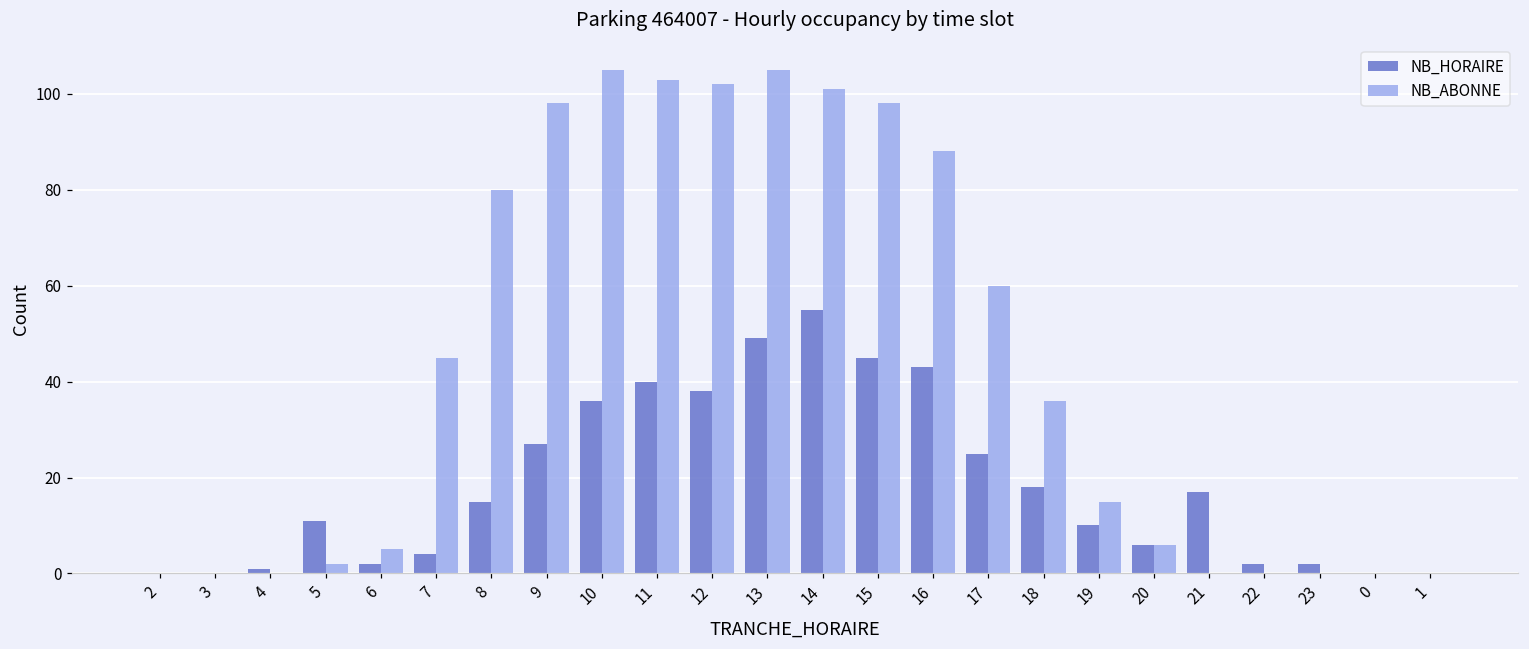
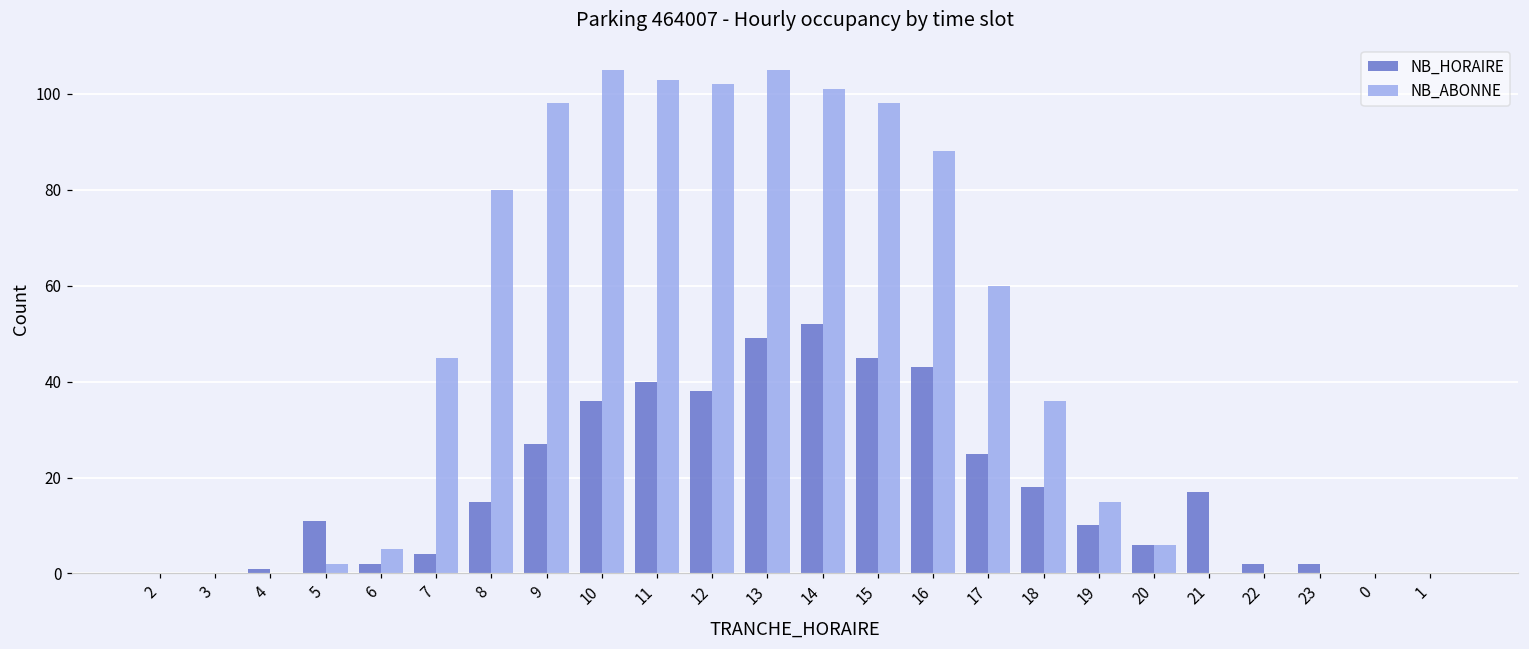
NB_HORAIRE, 14: 55 -> 52
